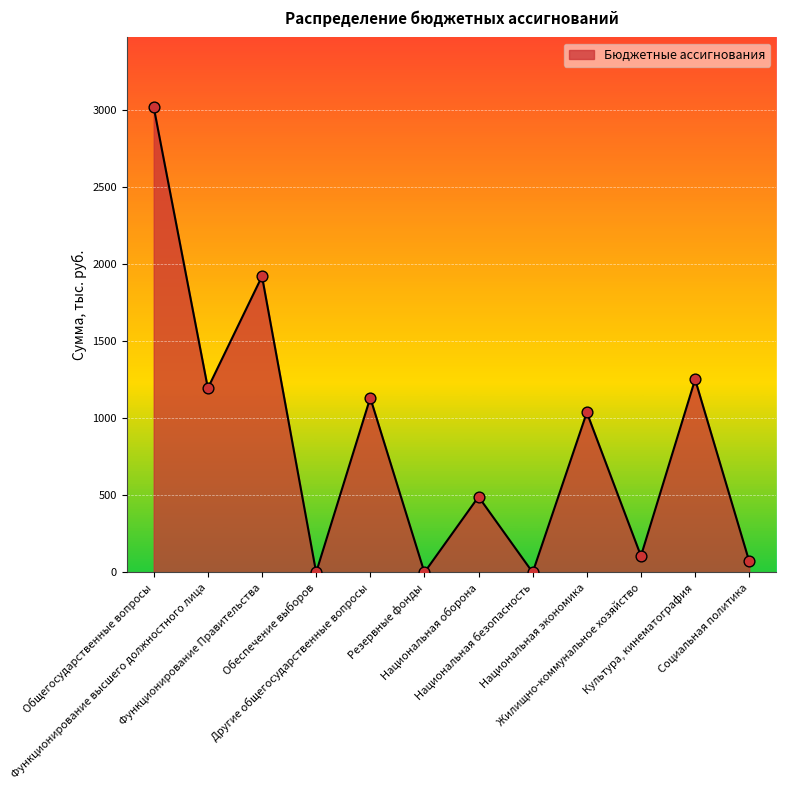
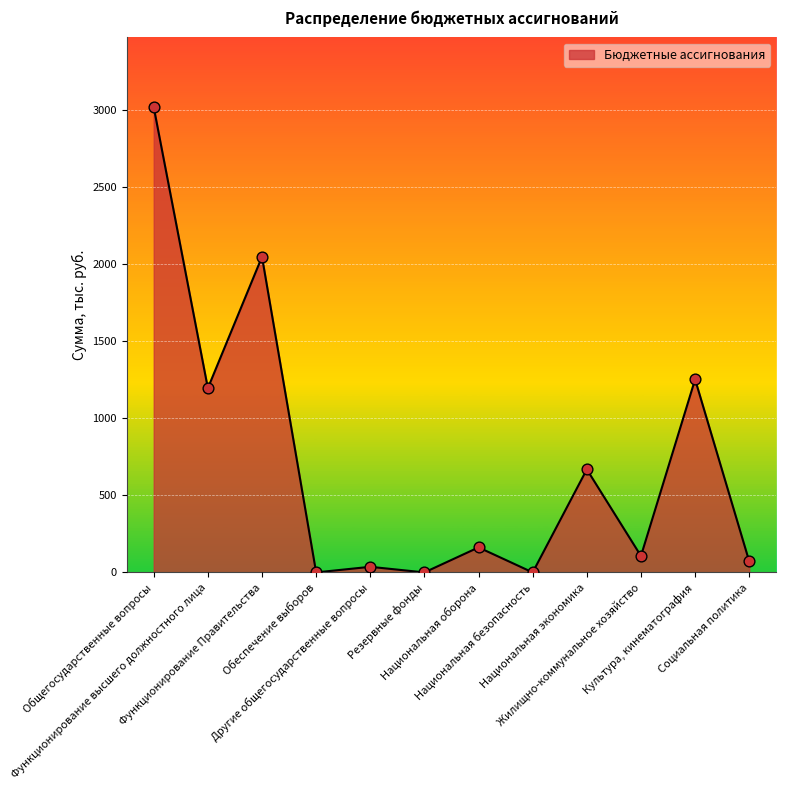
Функционирование Правительства: 1920 -> 2050
Другие общегосударственные вопросы: 1130 -> 40
Национальная оборона: 490 -> 160
Национальная экономика: 1040 -> 670
